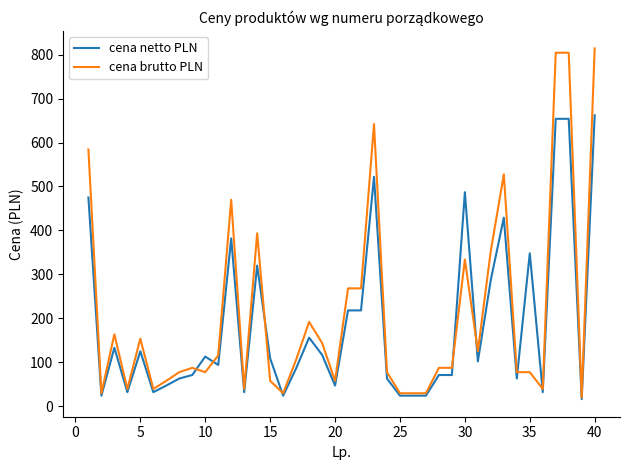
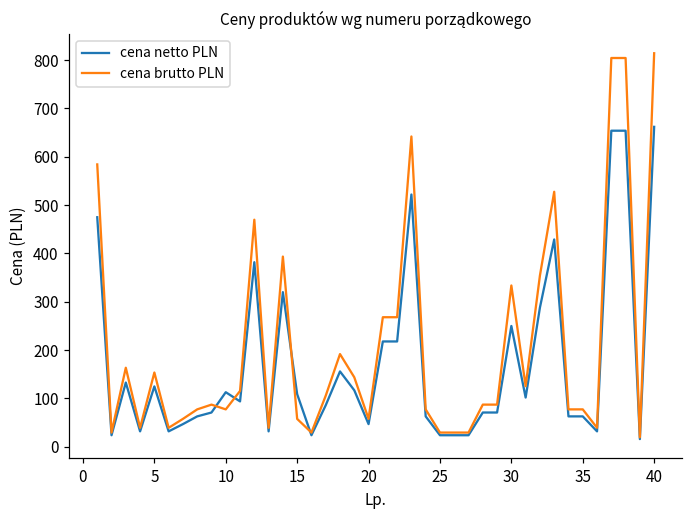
cena netto PLN, 30: 490 -> 250
cena netto PLN, 35: 350 -> 60
